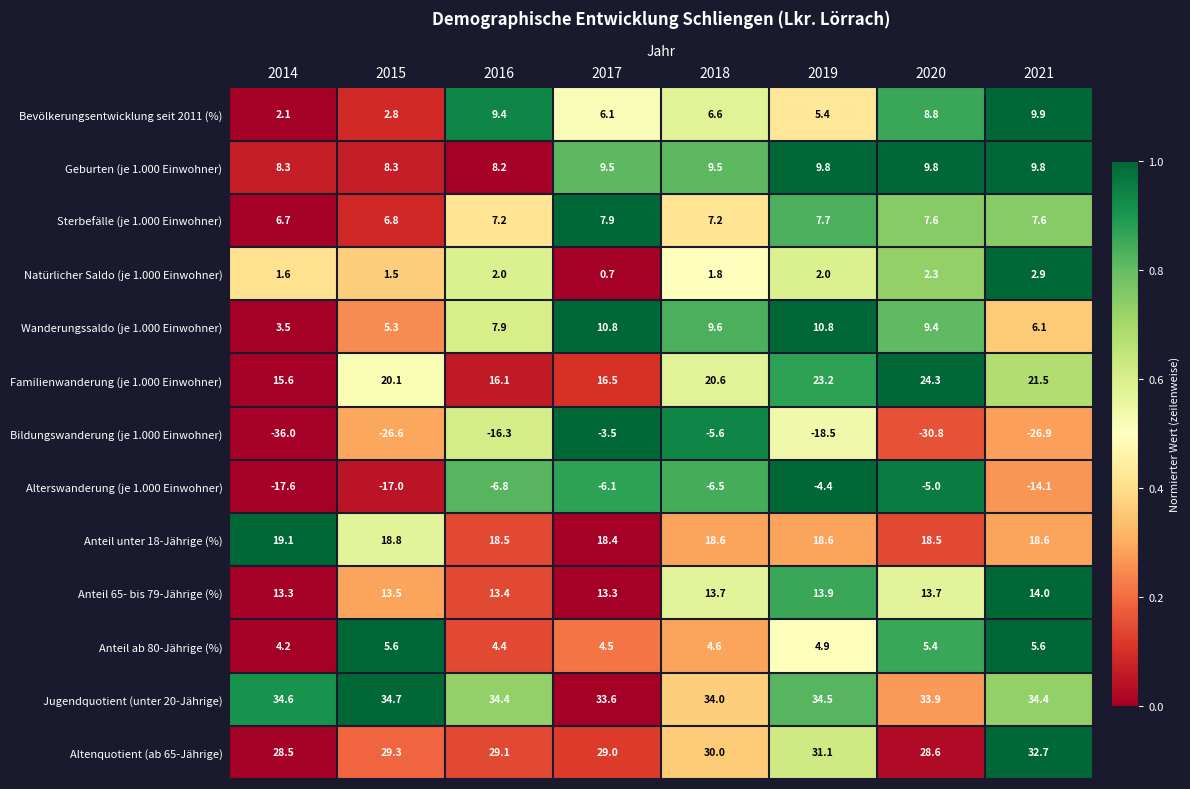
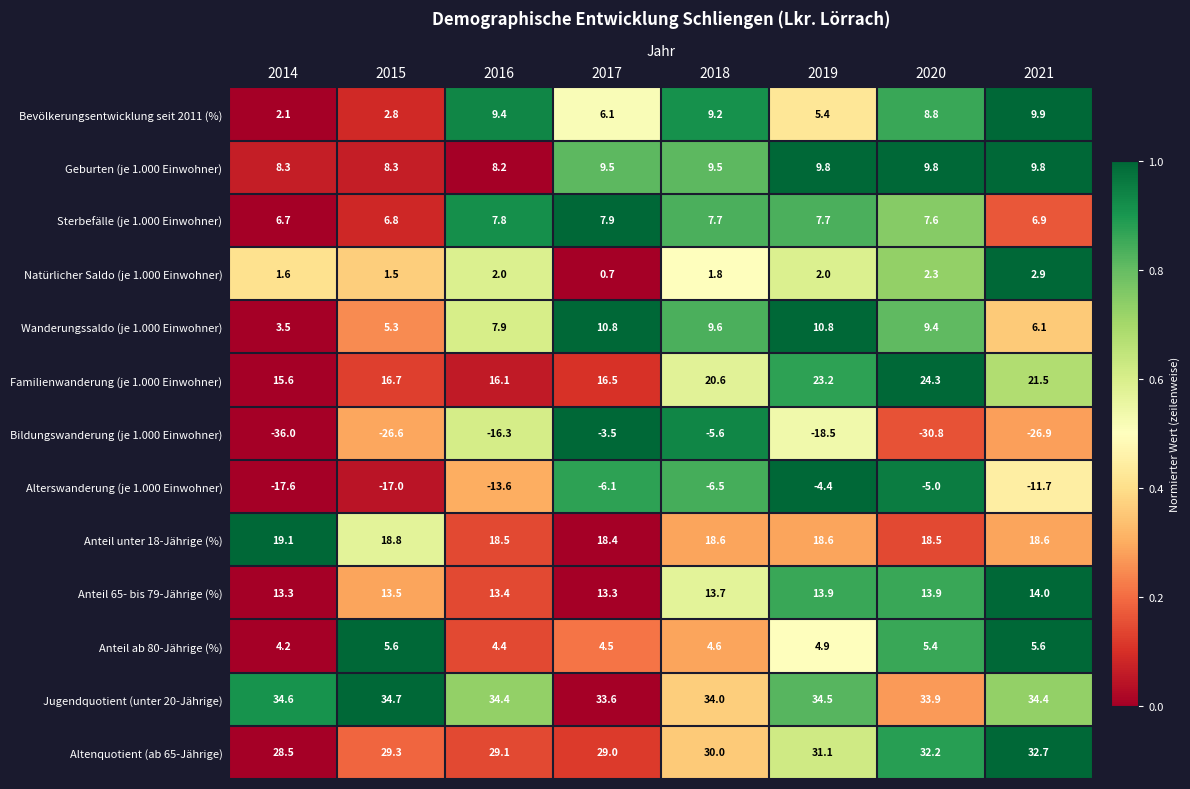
Bevölkerungsentwicklung seit 2011 (%), 2018: 6.6 -> 9.2
Sterbefälle (je 1.000 Einwohner), 2016: 7.2 -> 7.8
Sterbefälle (je 1.000 Einwohner), 2018: 7.2 -> 7.7
Sterbefälle (je 1.000 Einwohner), 2021: 7.6 -> 6.9
Familienwanderung (je 1.000 Einwohner), 2015: 20.1 -> 16.7
Alterswanderung (je 1.000 Einwohner), 2016: -6.8 -> -13.6
Alterswanderung (je 1.000 Einwohner), 2021: -14.1 -> -11.7
Anteil 65- bis 79-Jährige (%), 2020: 13.7 -> 13.9
Altenquotient (ab 65-Jährige), 2020: 28.6 -> 32.2
